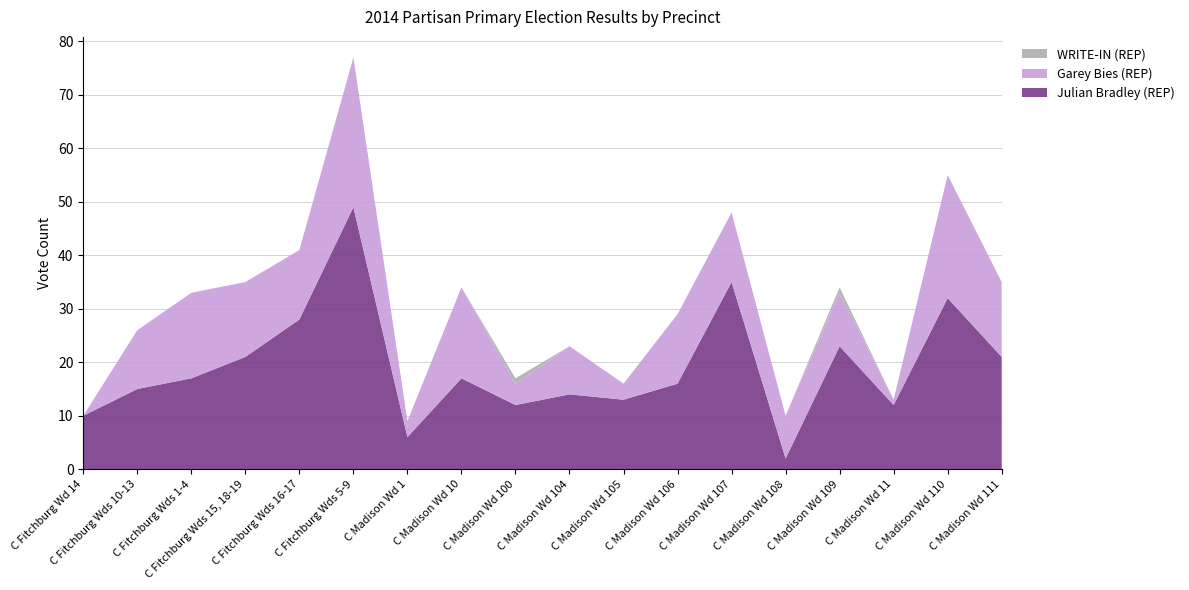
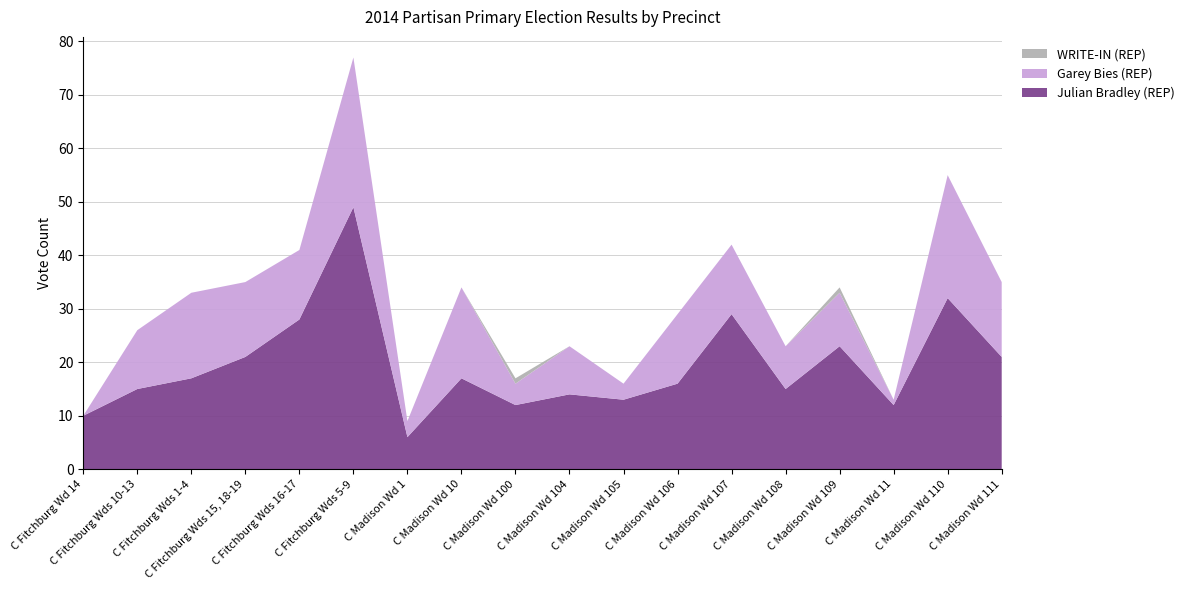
Julian Bradley (REP), C Madison Wd 107: 35 -> 29
Julian Bradley (REP), C Madison Wd 108: 2 -> 15
